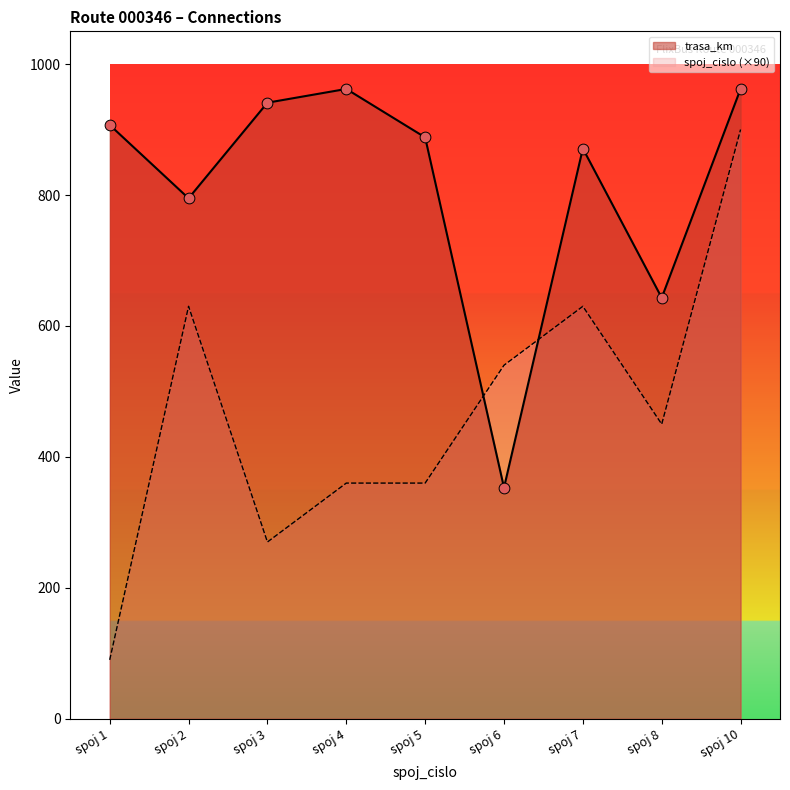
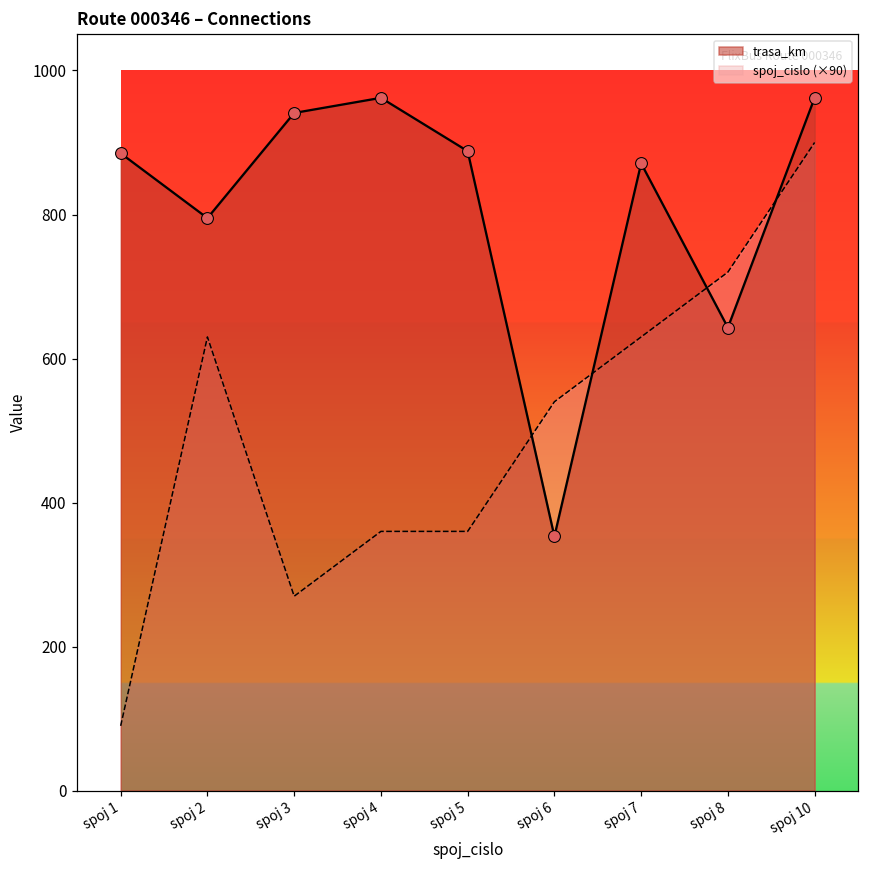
trasa_km, spoj 1: 910 -> 890
spoj_cislo (×90), spoj 8: 450 -> 720
